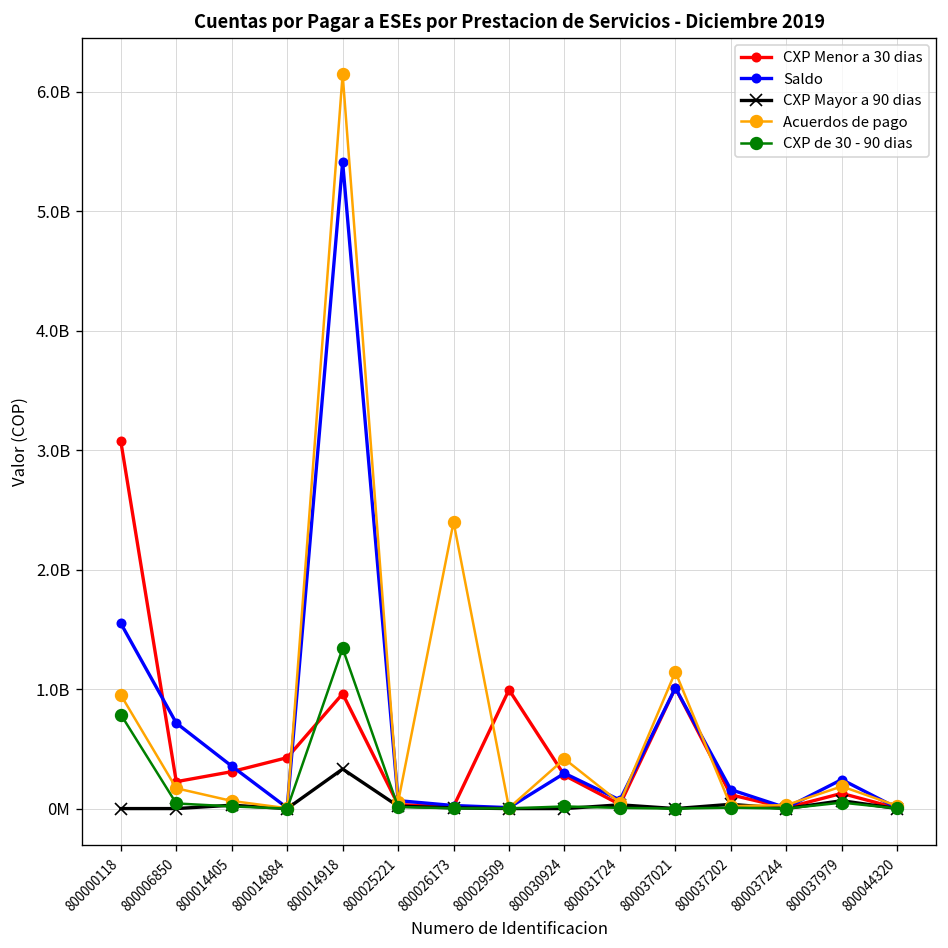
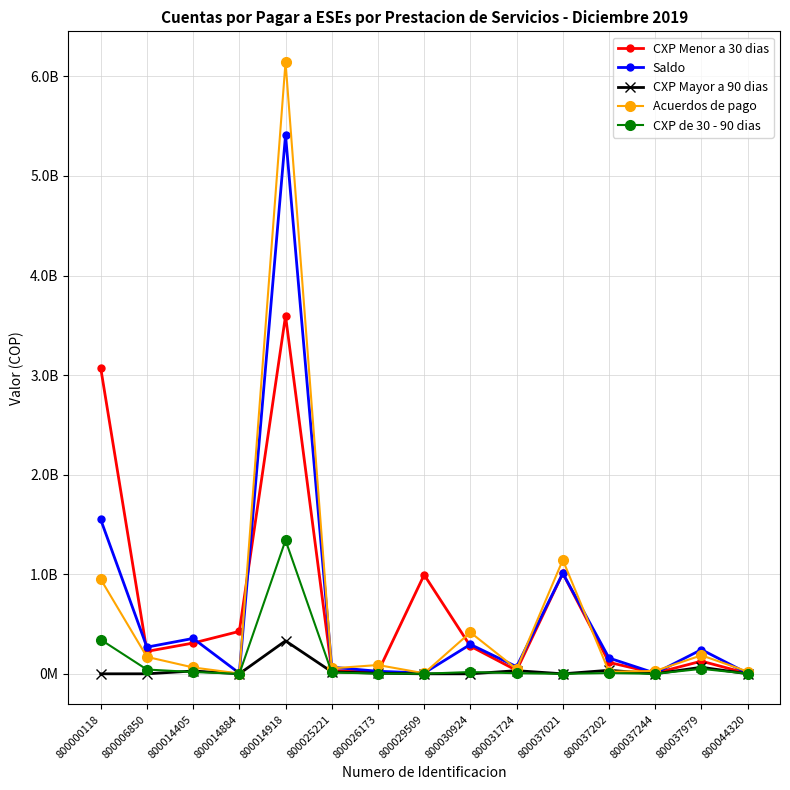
CXP de 30 - 90 dias, 800000118: 800000000 -> 300000000
Saldo, 800006850: 700000000 -> 300000000
CXP Menor a 30 dias, 800014918: 1000000000 -> 3600000000
Acuerdos de pago, 800026173: 2400000000 -> 100000000
